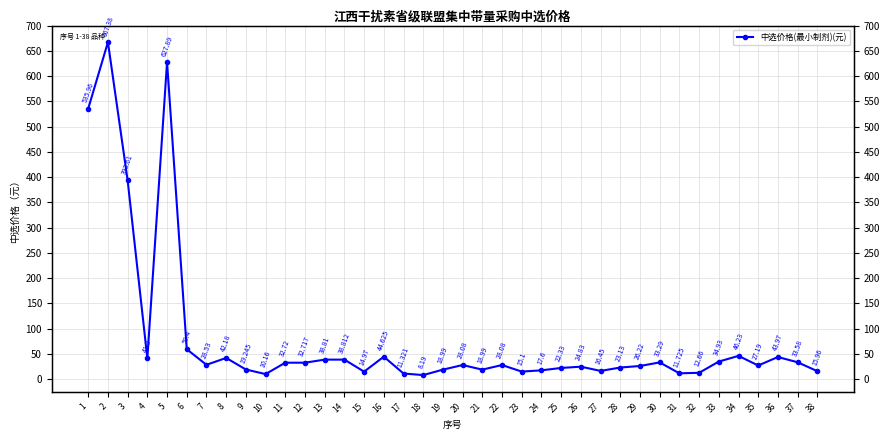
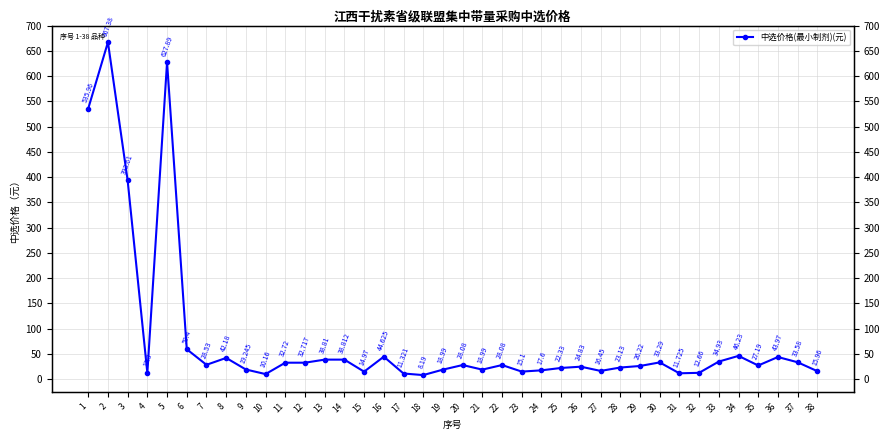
4: 41.2 -> 12.3
